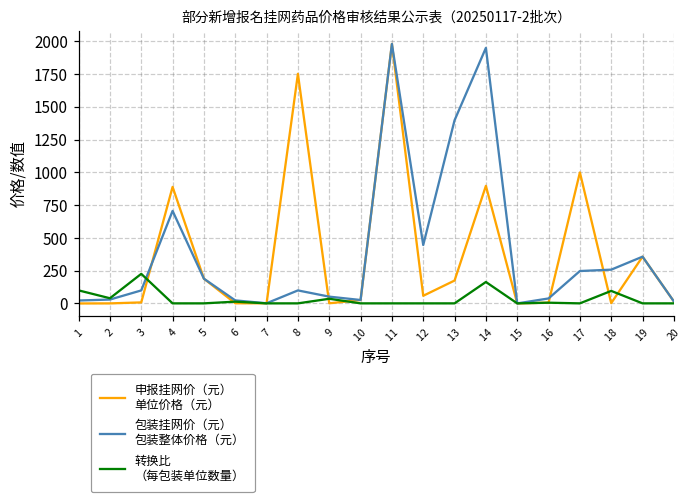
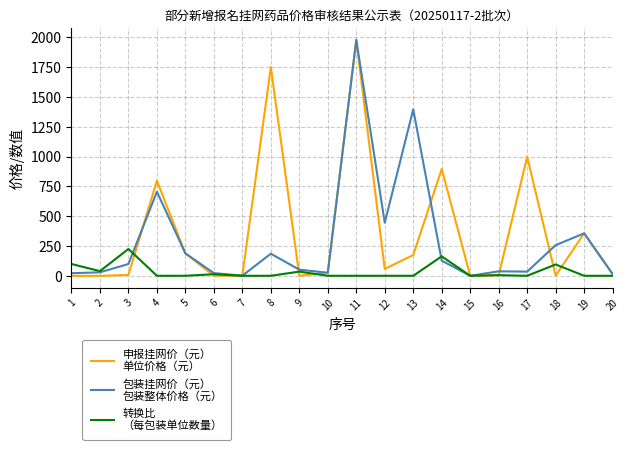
申报挂网价（元） 单位价格（元）, 4: 890 -> 800
包装挂网价（元） 包装整体价格（元）, 8: 100 -> 190
包装挂网价（元） 包装整体价格（元）, 14: 1950 -> 130
包装挂网价（元） 包装整体价格（元）, 17: 250 -> 40
